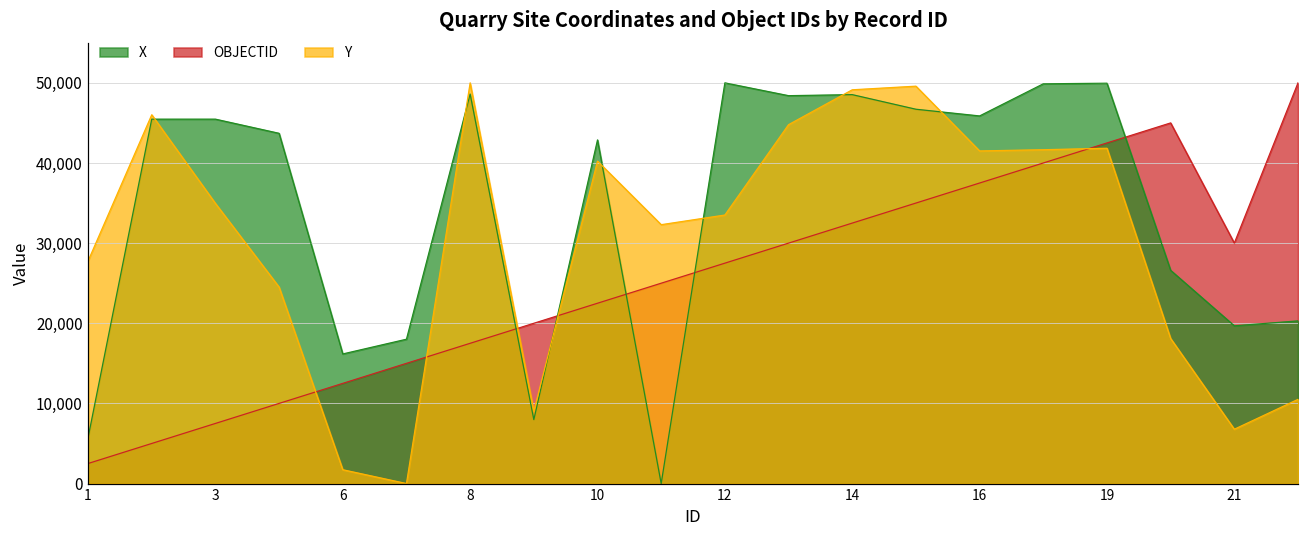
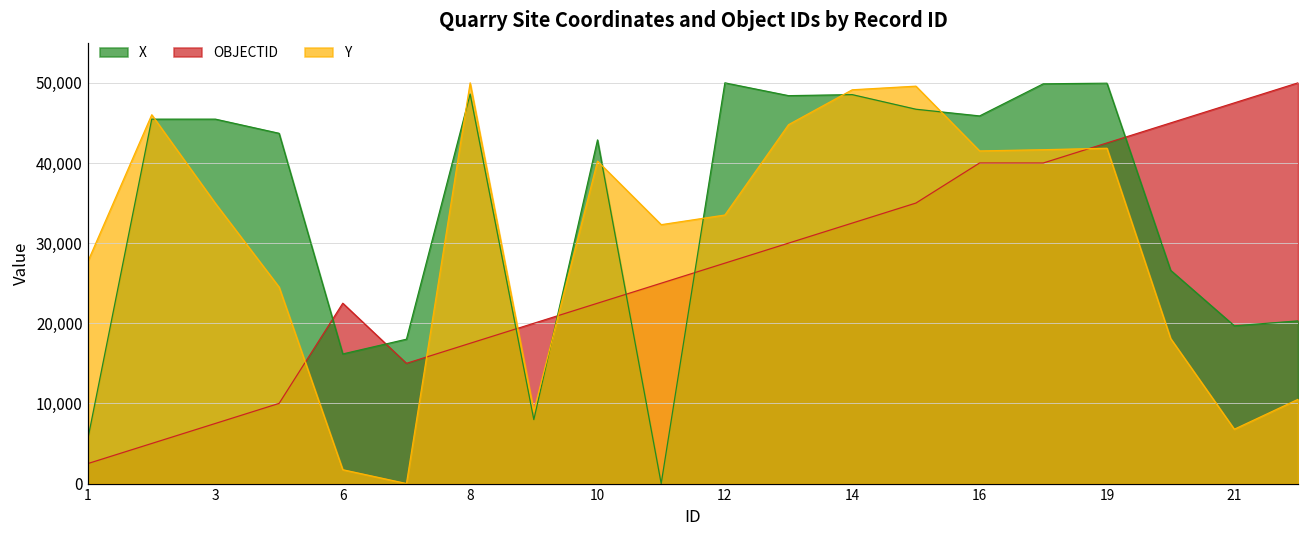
OBJECTID, 6: 13,000 -> 23,000
OBJECTID, 16: 38,000 -> 40,000
OBJECTID, 21: 30,000 -> 48,000
